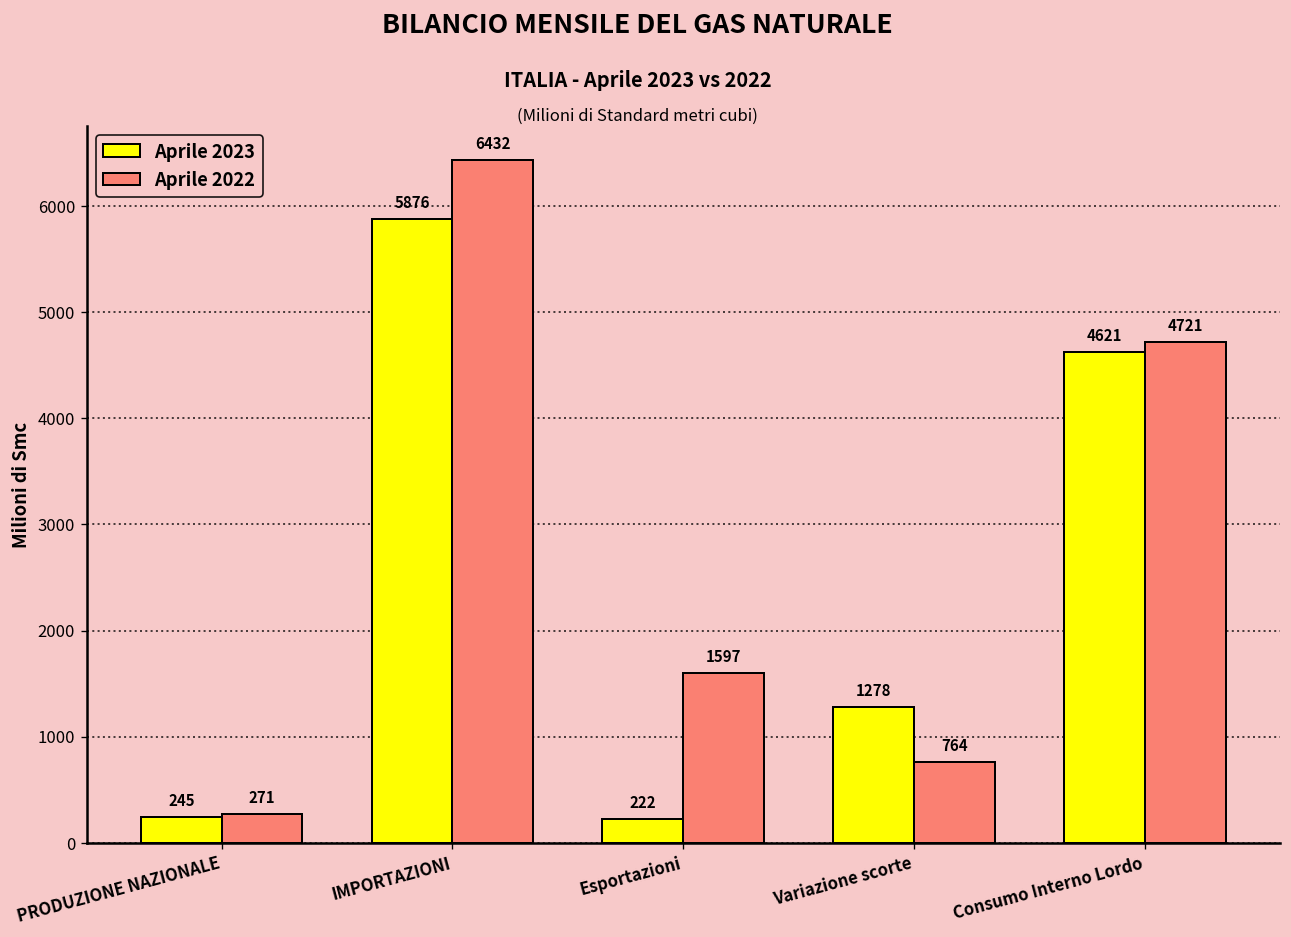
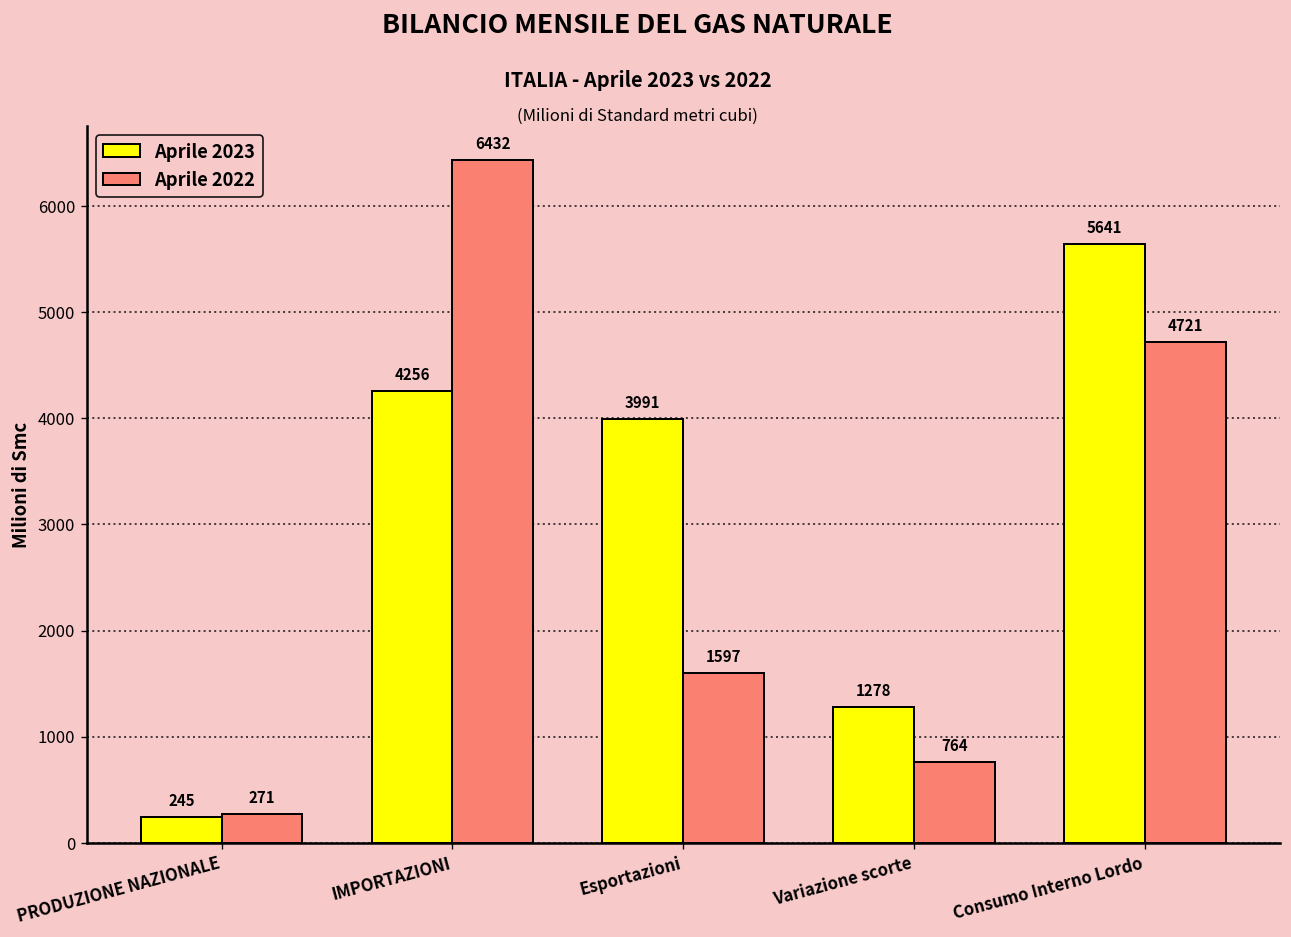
Aprile 2023, IMPORTAZIONI: 5876 -> 4256
Aprile 2023, Esportazioni: 222 -> 3991
Aprile 2023, Consumo Interno Lordo: 4621 -> 5641
